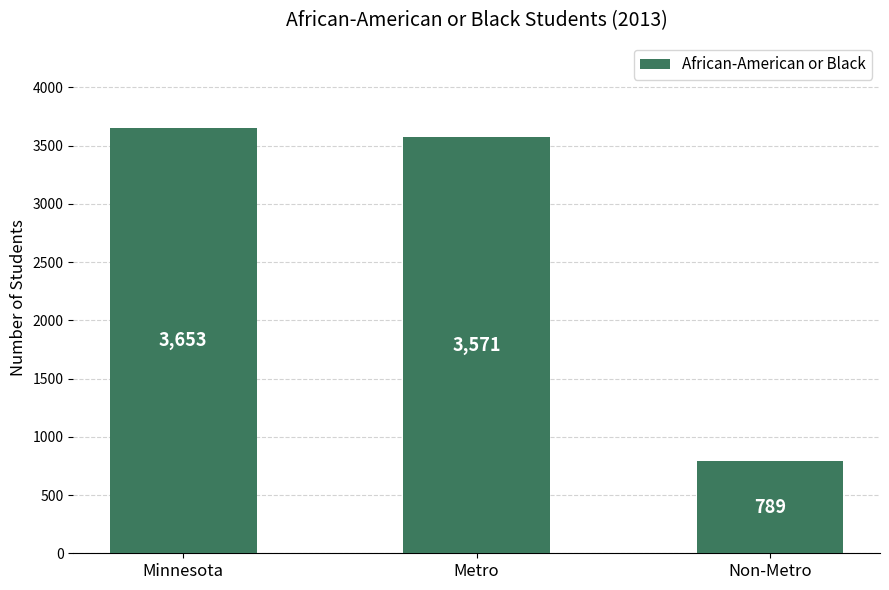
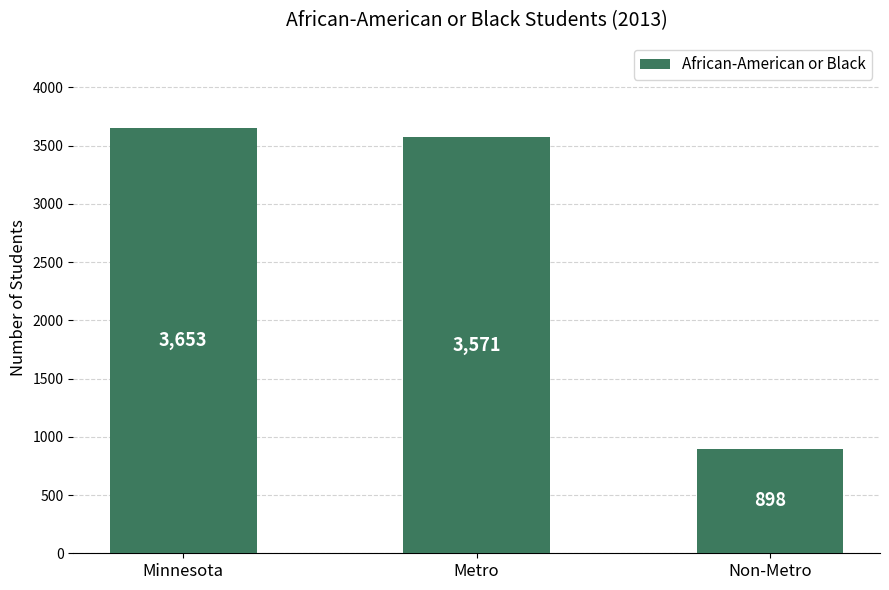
Non-Metro: 789 -> 898
